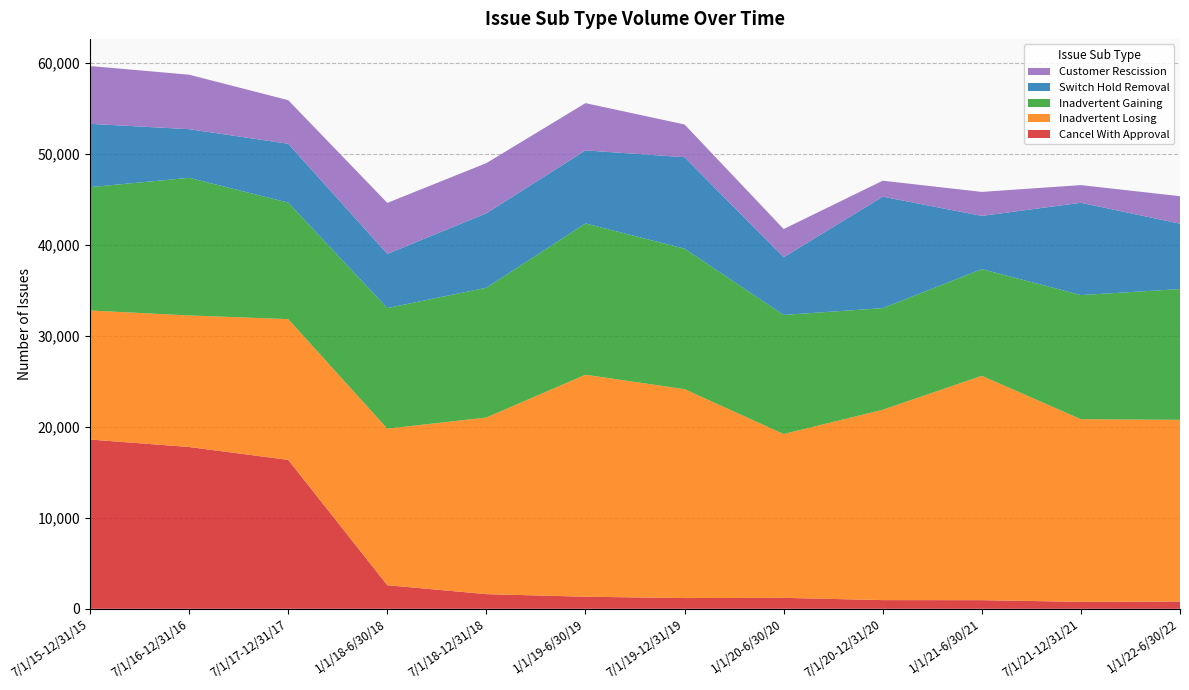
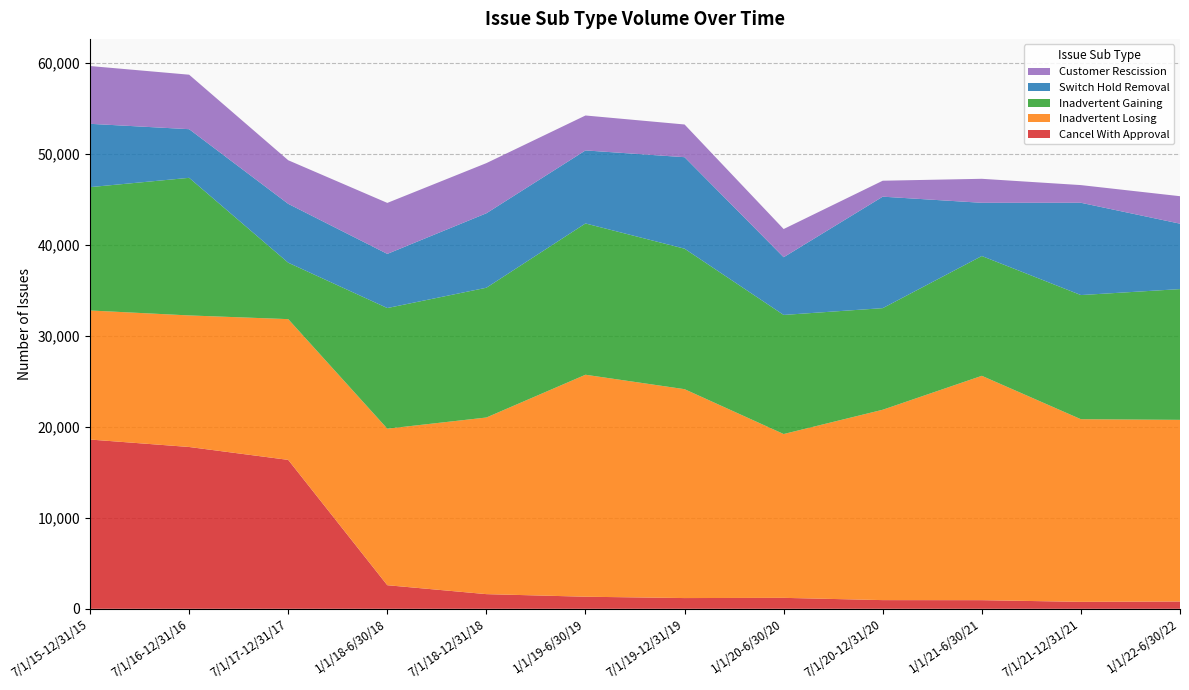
Inadvertent Gaining, 7/1/17-12/31/17: 13,000 -> 6,000
Customer Rescission, 1/1/19-6/30/19: 5,000 -> 4,000
Inadvertent Gaining, 1/1/21-6/30/21: 12,000 -> 13,000
